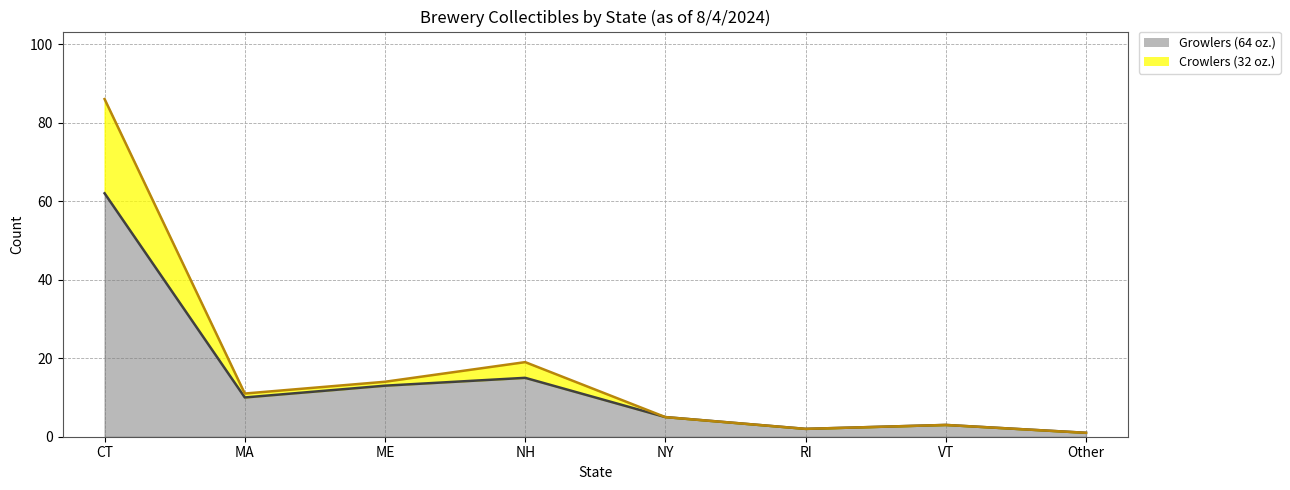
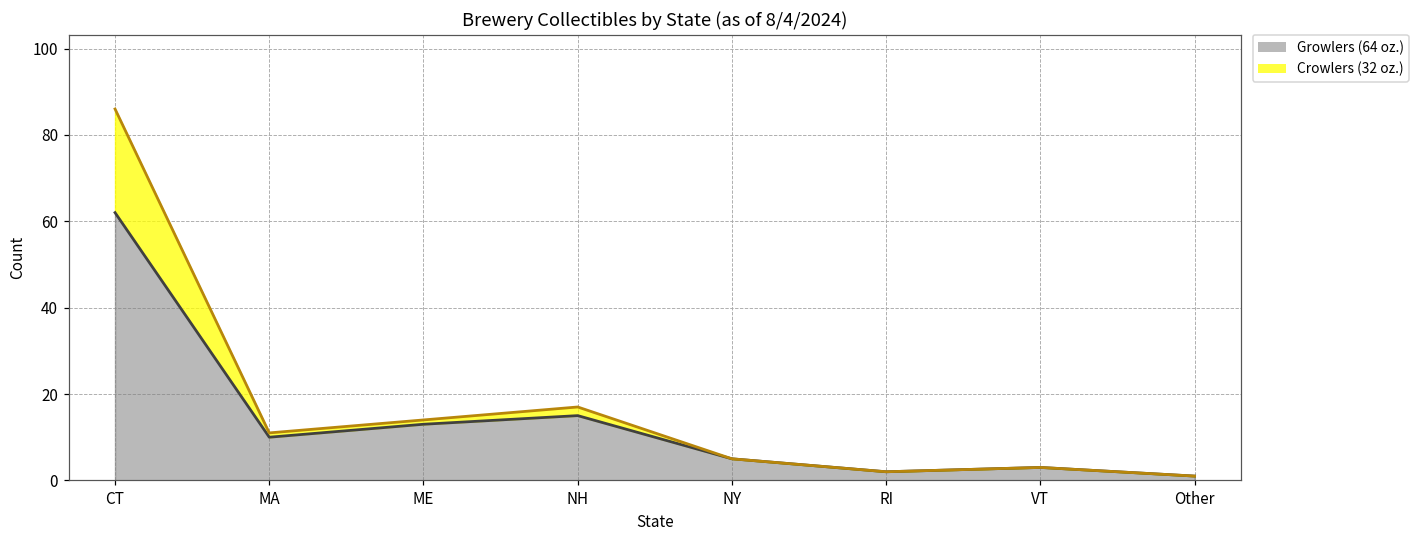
Crowlers (32 oz.), NH: 4 -> 2
